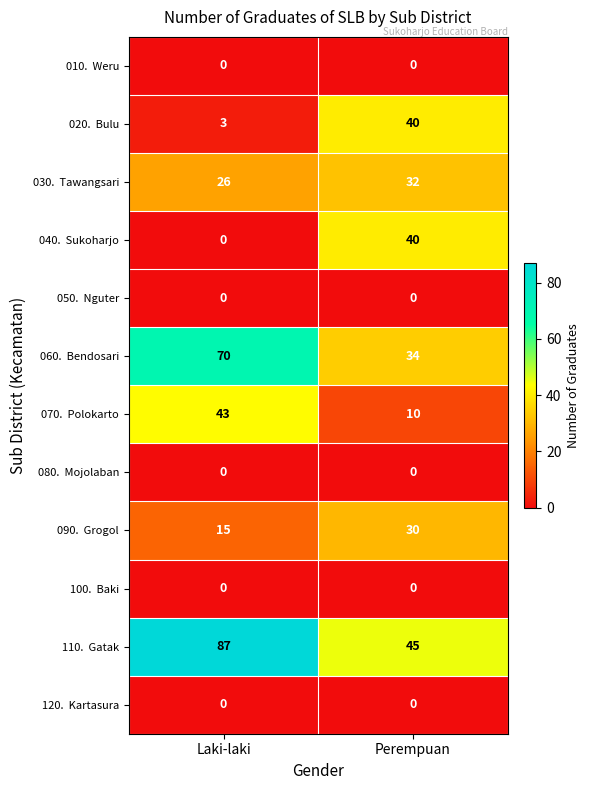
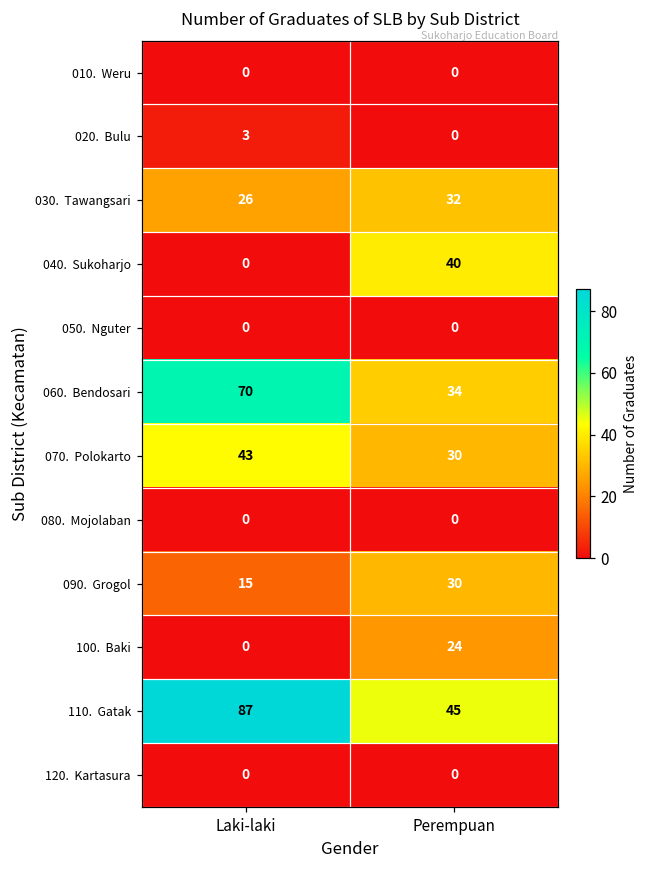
020. Bulu, Perempuan: 40 -> 0
070. Polokarto, Perempuan: 10 -> 30
100. Baki, Perempuan: 0 -> 24
